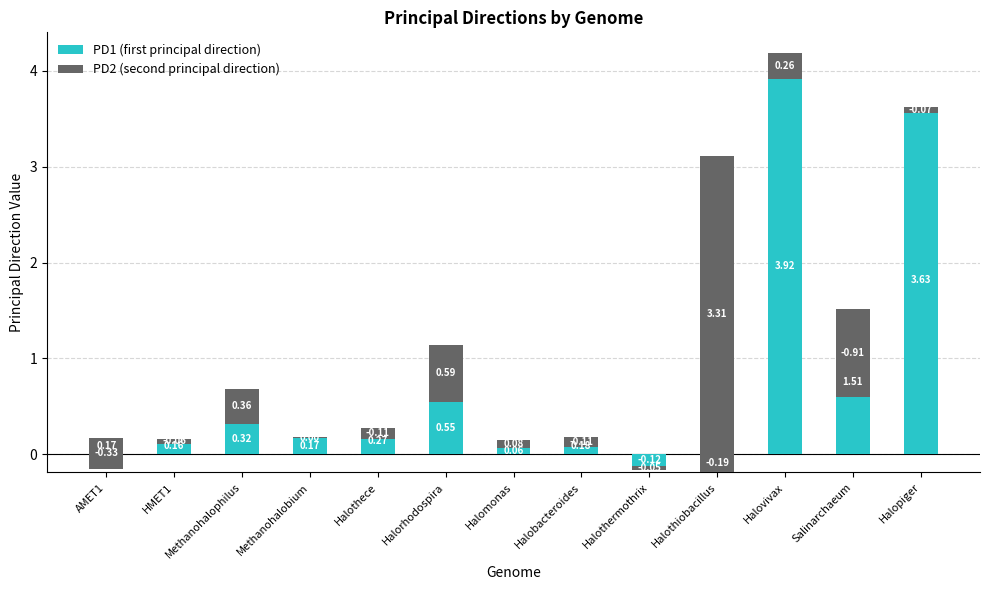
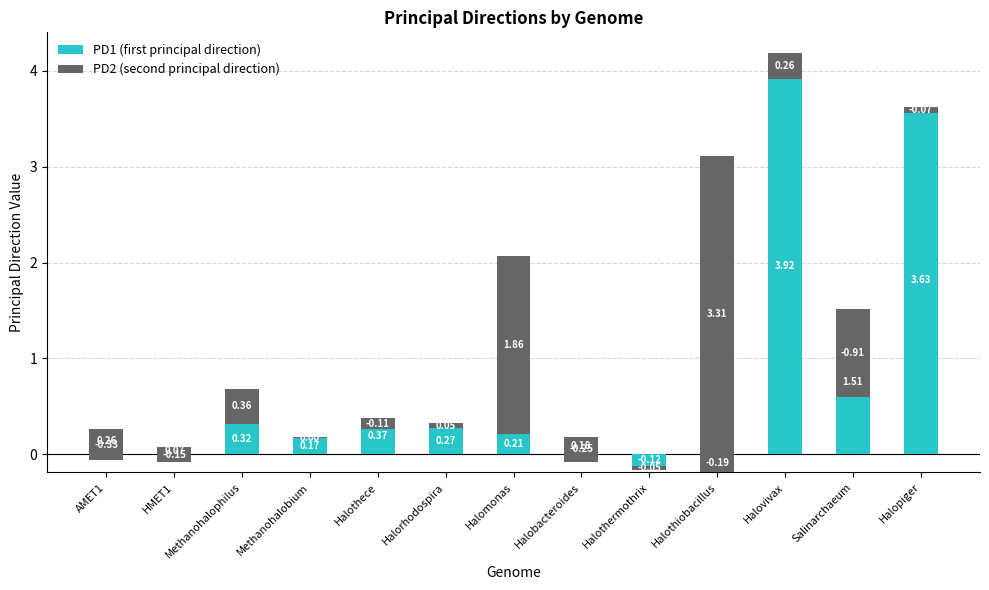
PD1 (first principal direction), AMET1: 0.17 -> 0.26
PD1 (first principal direction), HMET1: 0.16 -> 0.07
PD2 (second principal direction), HMET1: -0.06 -> -0.15
PD1 (first principal direction), Halothece: 0.27 -> 0.37
PD1 (first principal direction), Halorhodospira: 0.55 -> 0.27
PD2 (second principal direction), Halorhodospira: 0.59 -> 0.05
PD1 (first principal direction), Halomonas: 0.06 -> 0.21
PD2 (second principal direction), Halomonas: 0.08 -> 1.86
PD2 (second principal direction), Halobacteroides: -0.11 -> -0.25
